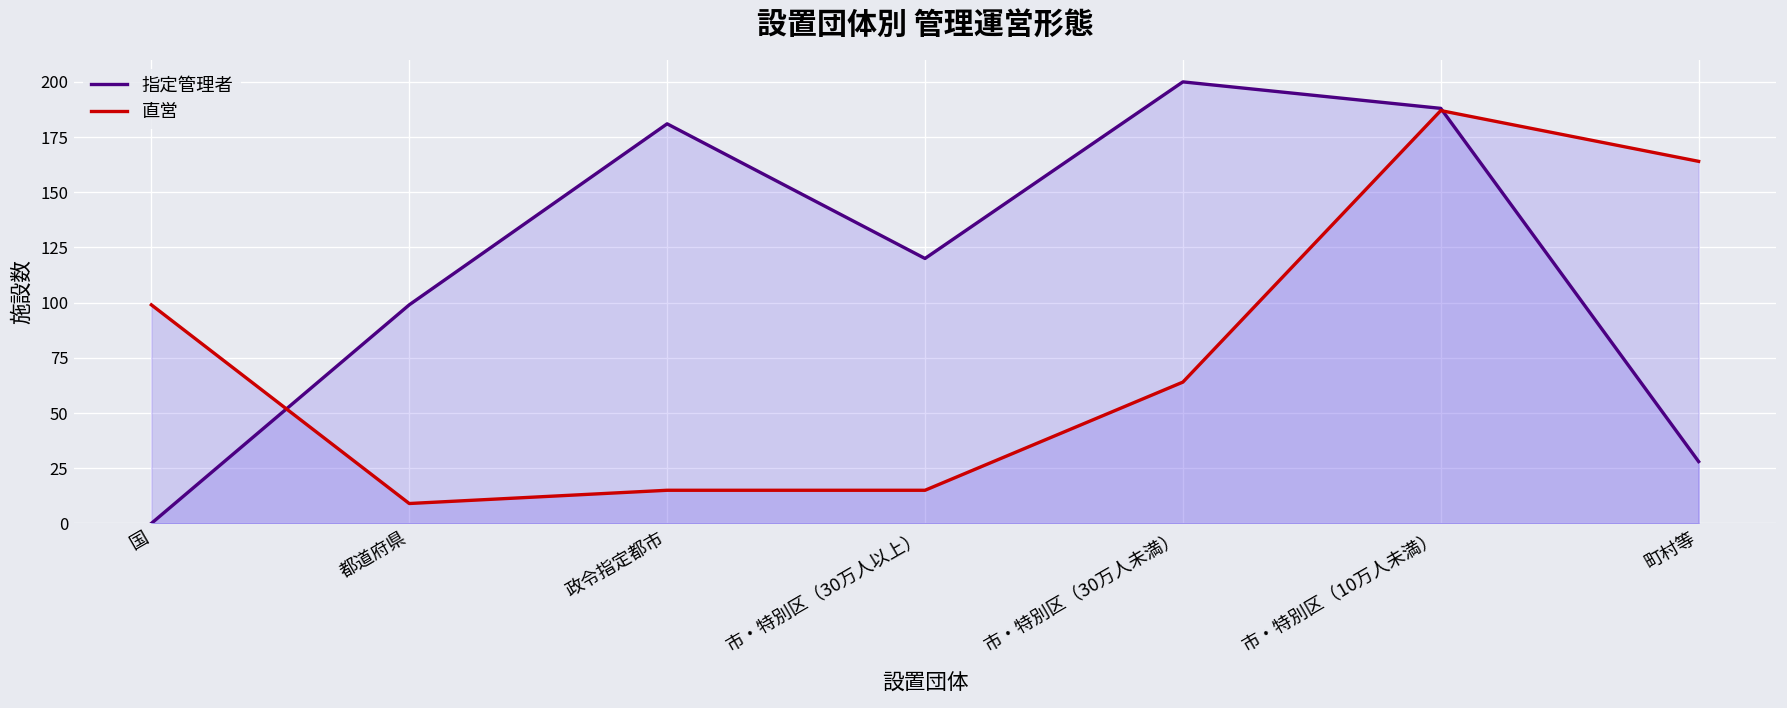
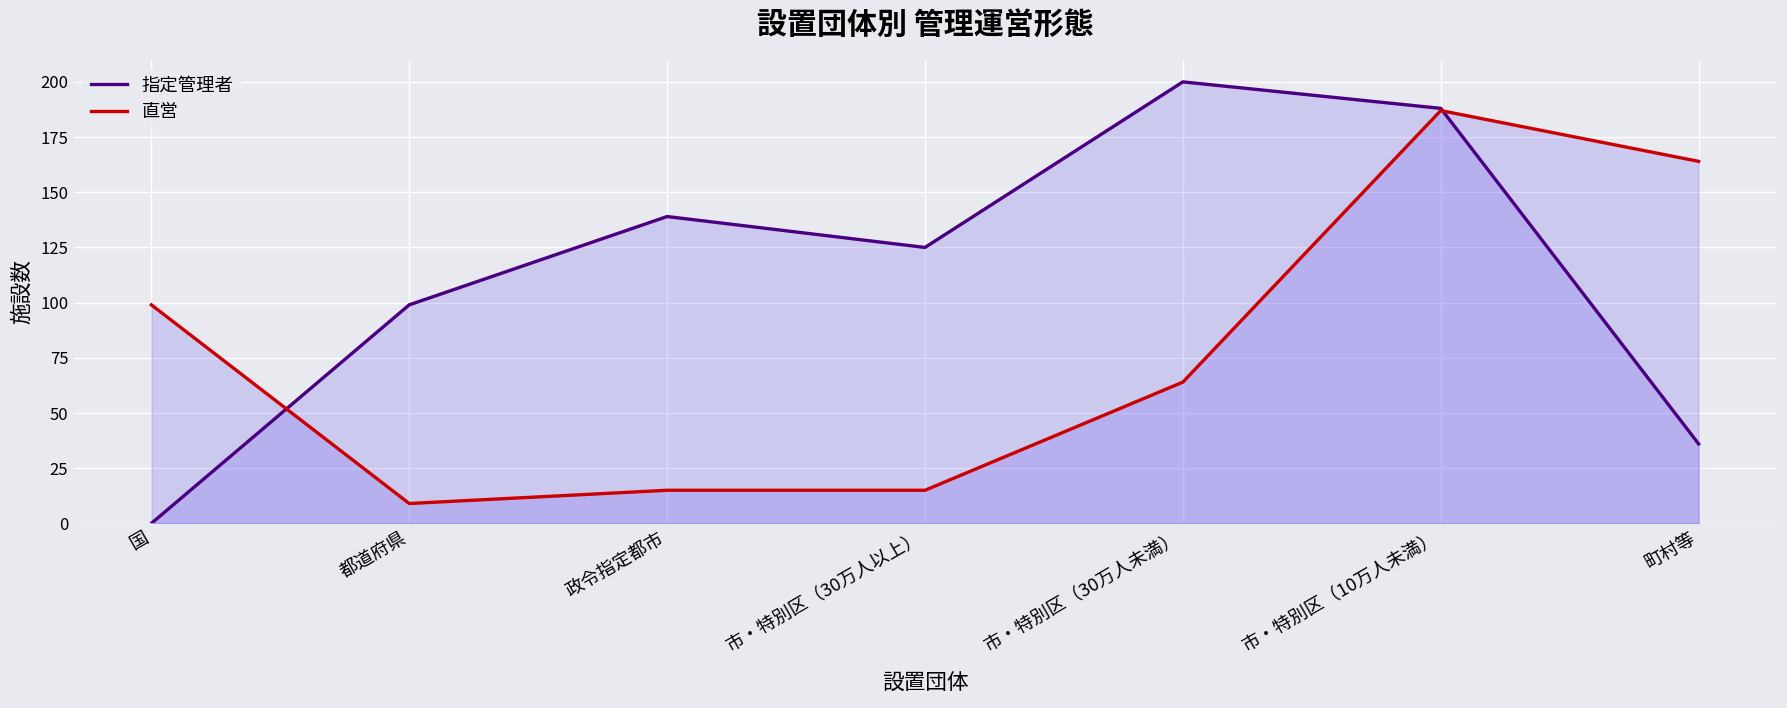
指定管理者, 政令指定都市: 181 -> 139
指定管理者, 市・特別区（30万人以上）: 120 -> 125
指定管理者, 町村等: 28 -> 36
